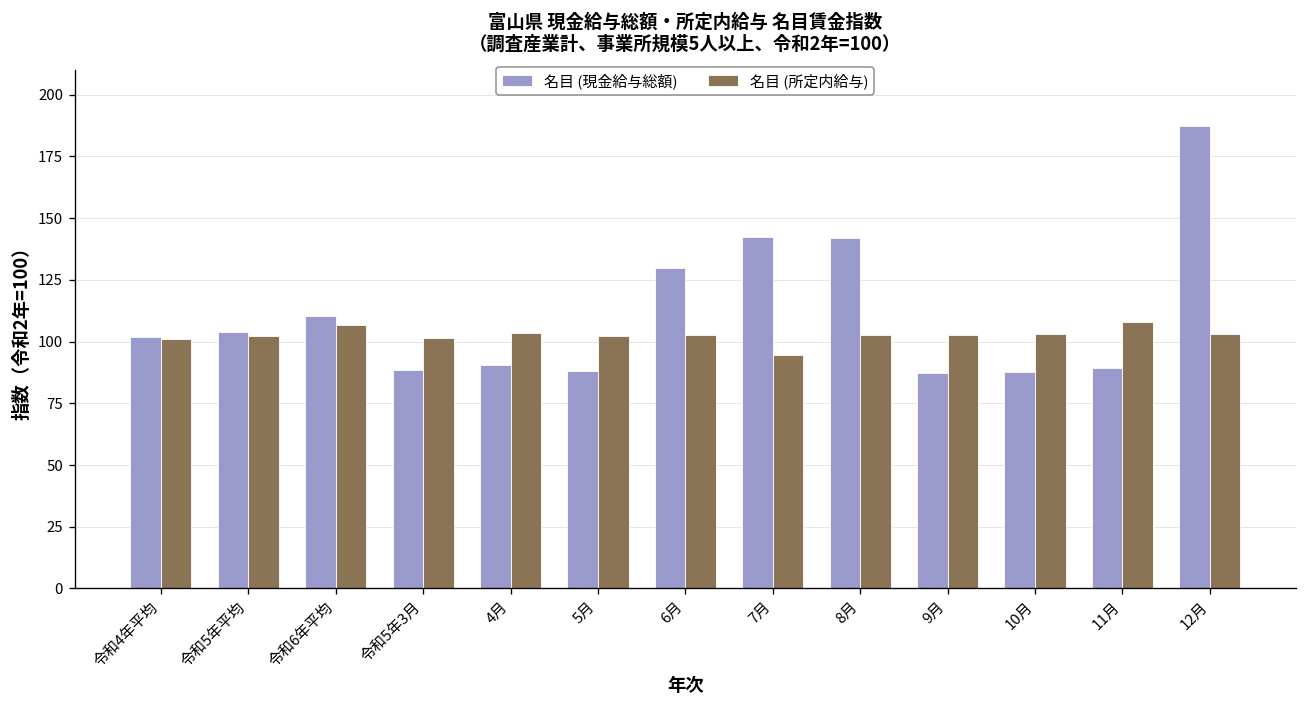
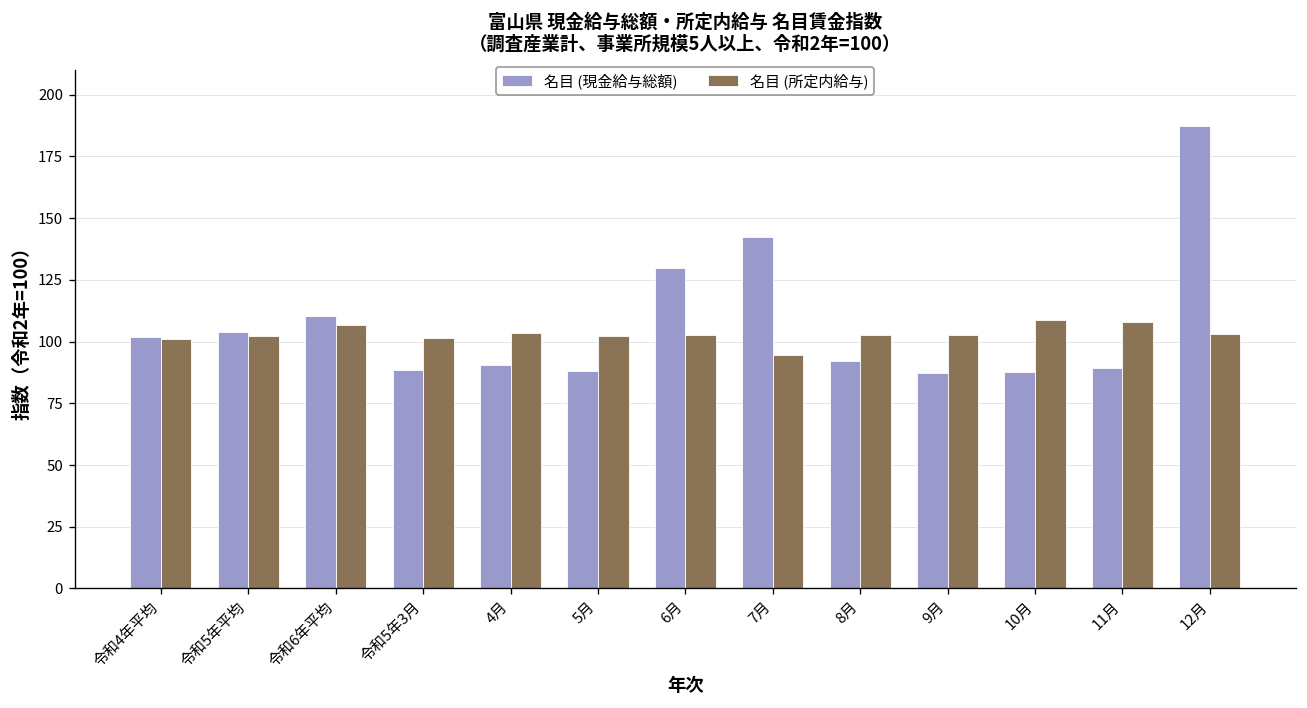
名目 (現金給与総額), 8月: 142 -> 92
名目 (所定内給与), 10月: 103 -> 109
